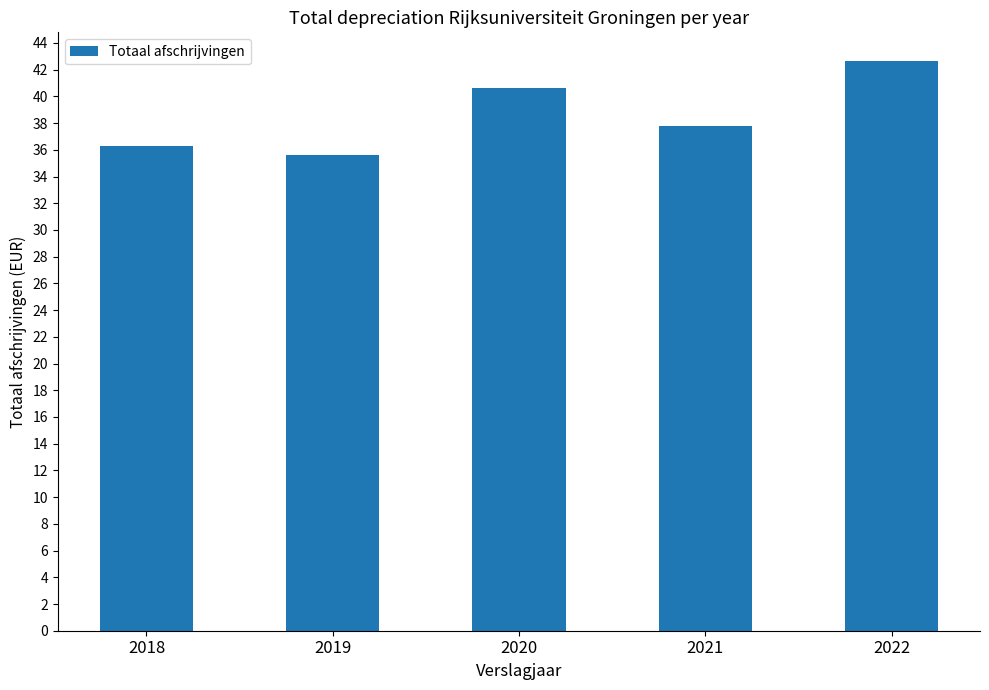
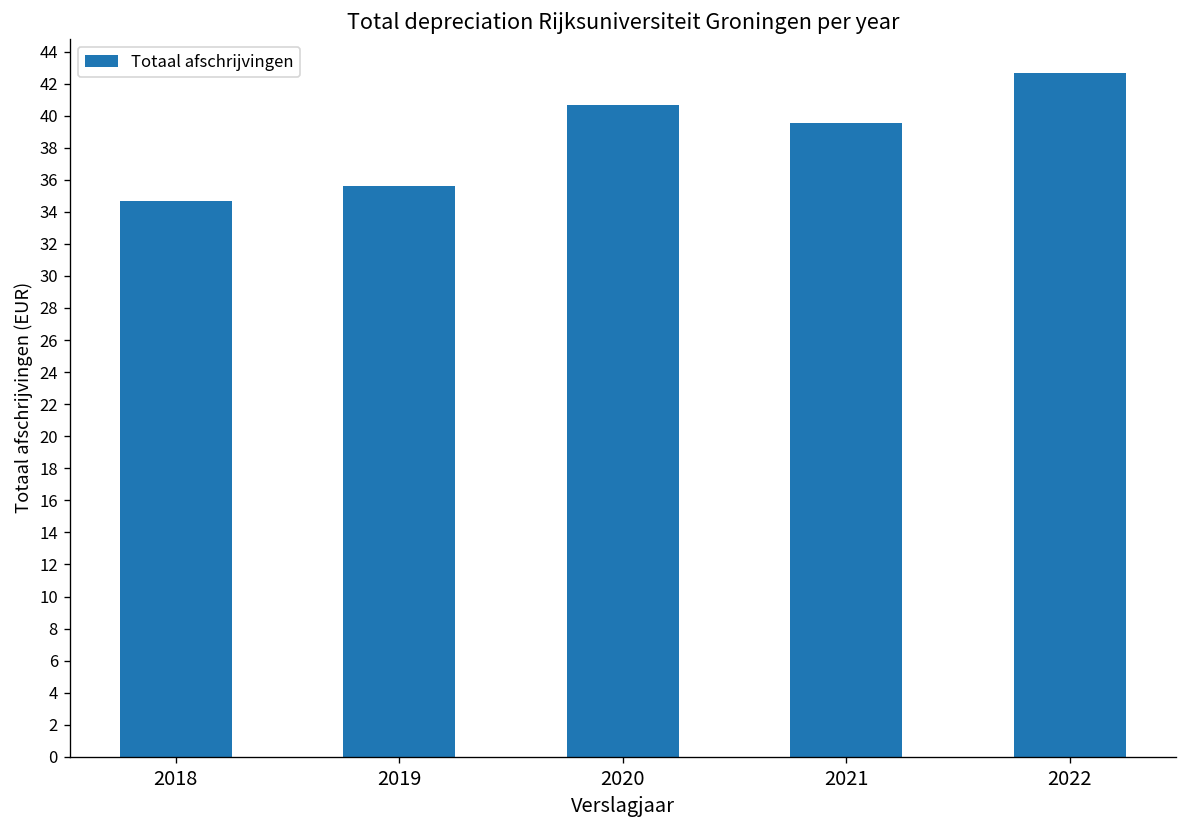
2018: 36.2 -> 34.7
2021: 37.8 -> 39.5
